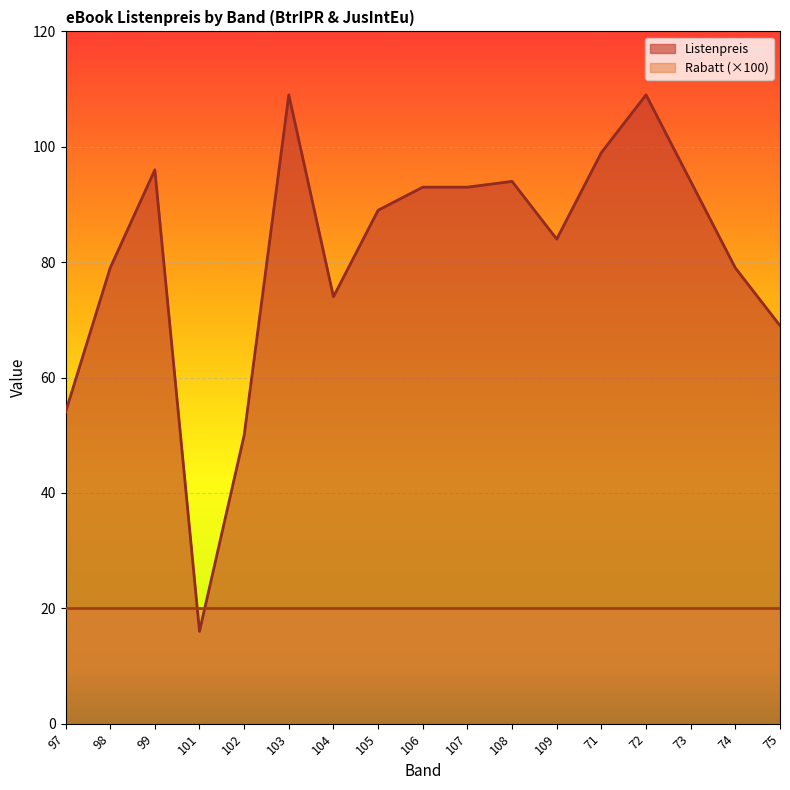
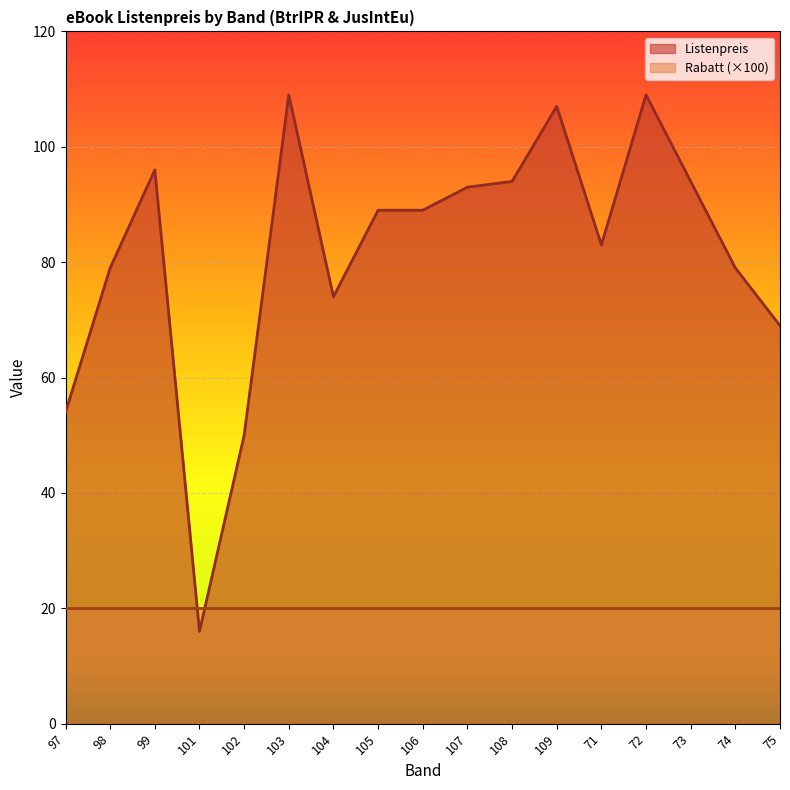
Listenpreis, 106: 93 -> 89
Listenpreis, 109: 84 -> 107
Listenpreis, 71: 99 -> 83
